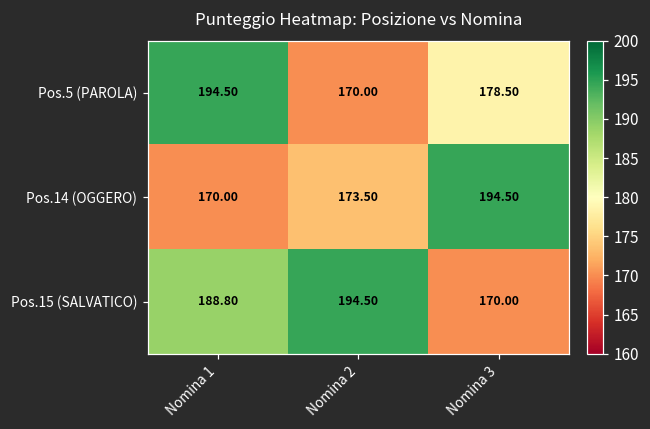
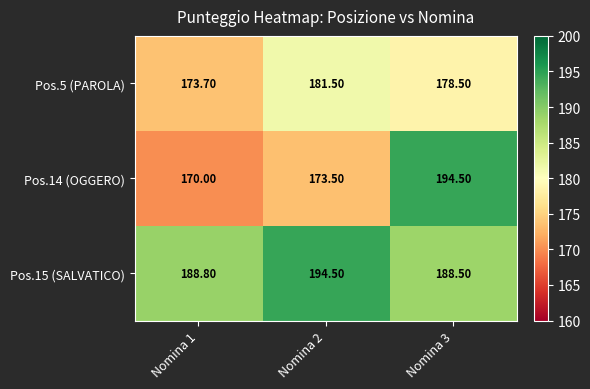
Pos.5 (PAROLA), Nomina 1: 194.50 -> 173.70
Pos.5 (PAROLA), Nomina 2: 170.00 -> 181.50
Pos.15 (SALVATICO), Nomina 3: 170.00 -> 188.50
